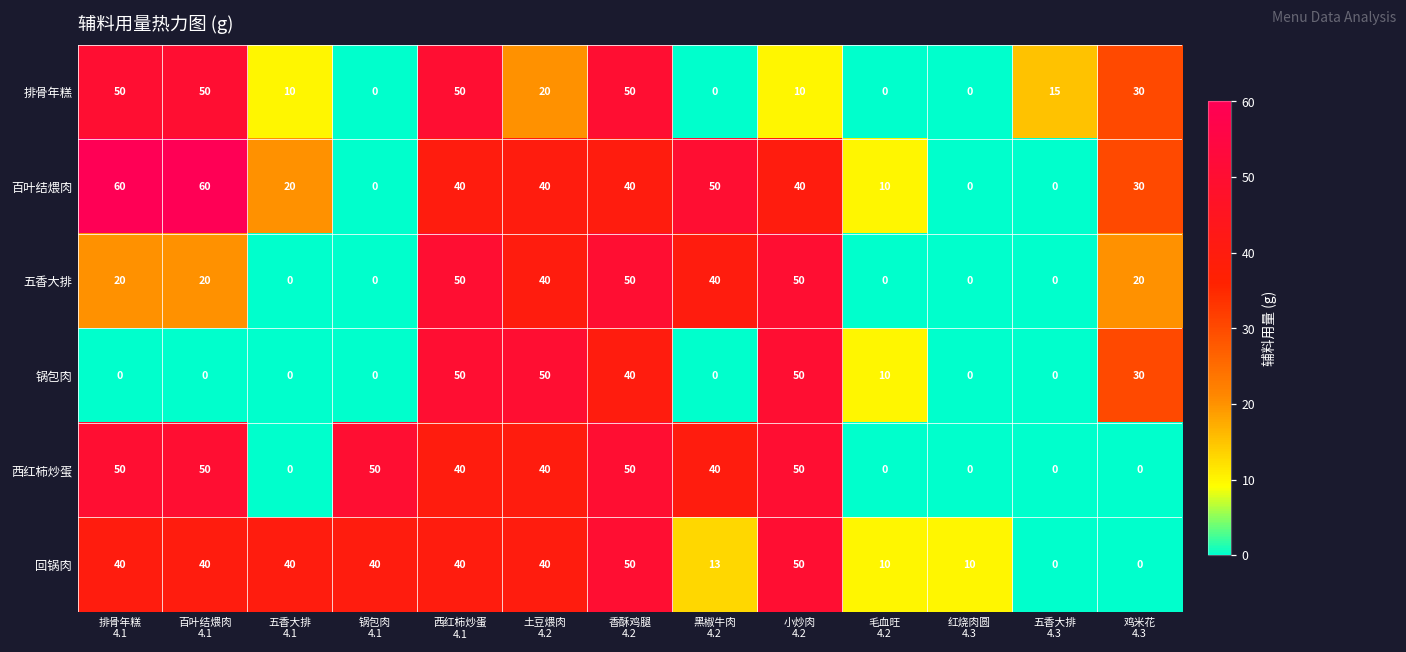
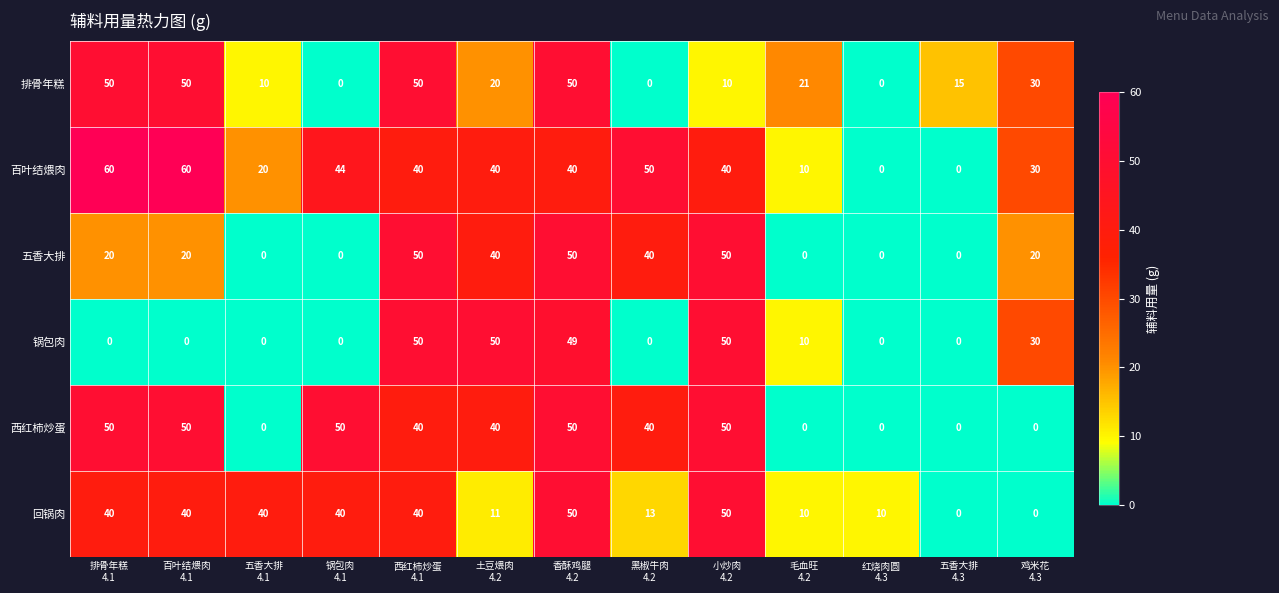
排骨年糕, 毛血旺 4.2: 0 -> 21
百叶结煨肉, 锅包肉 4.1: 0 -> 44
锅包肉, 香酥鸡腿 4.2: 40 -> 49
回锅肉, 土豆煨肉 4.2: 40 -> 11
